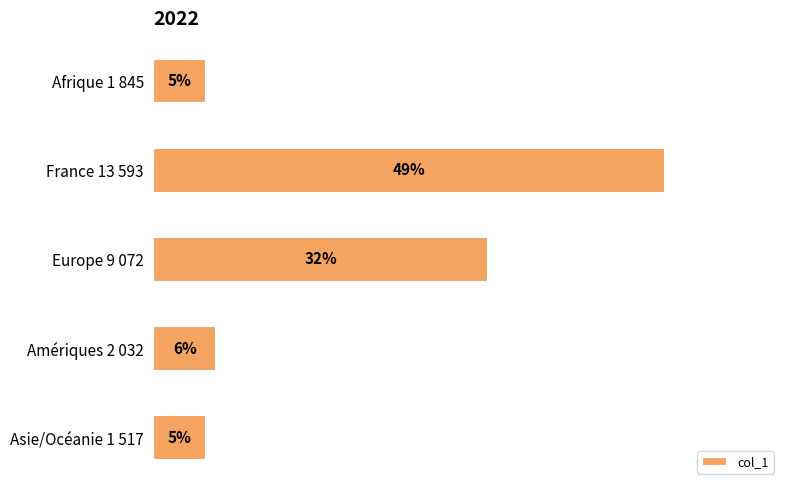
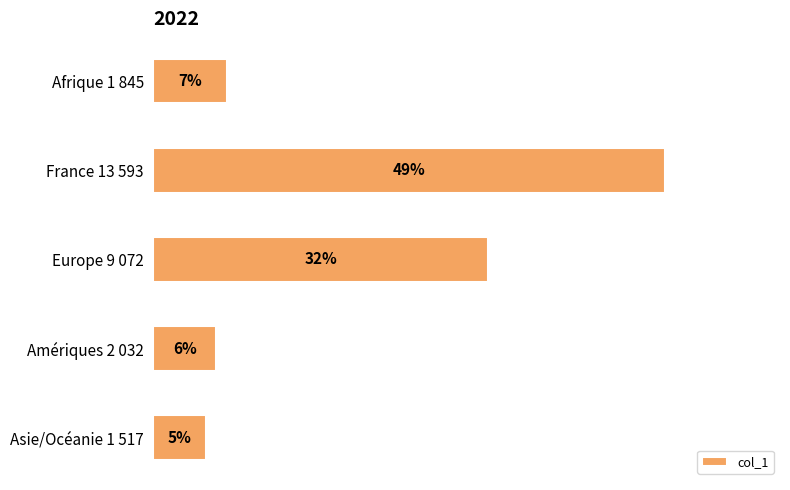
Afrique 1 845: 5% -> 7%
